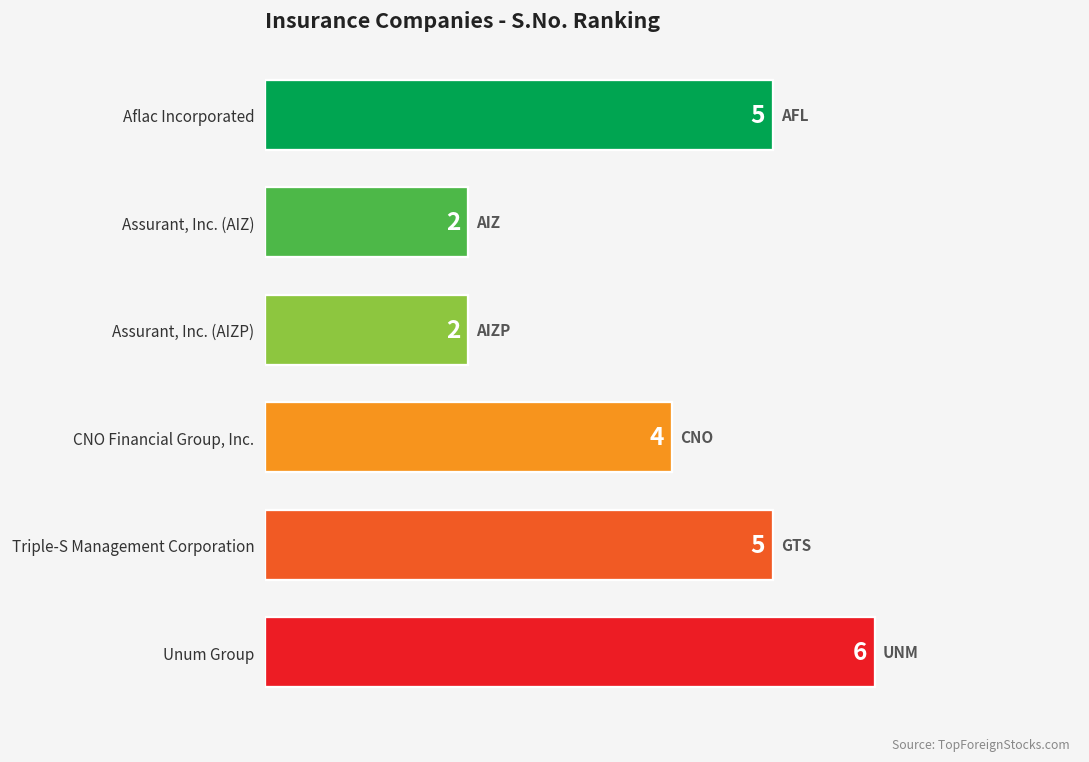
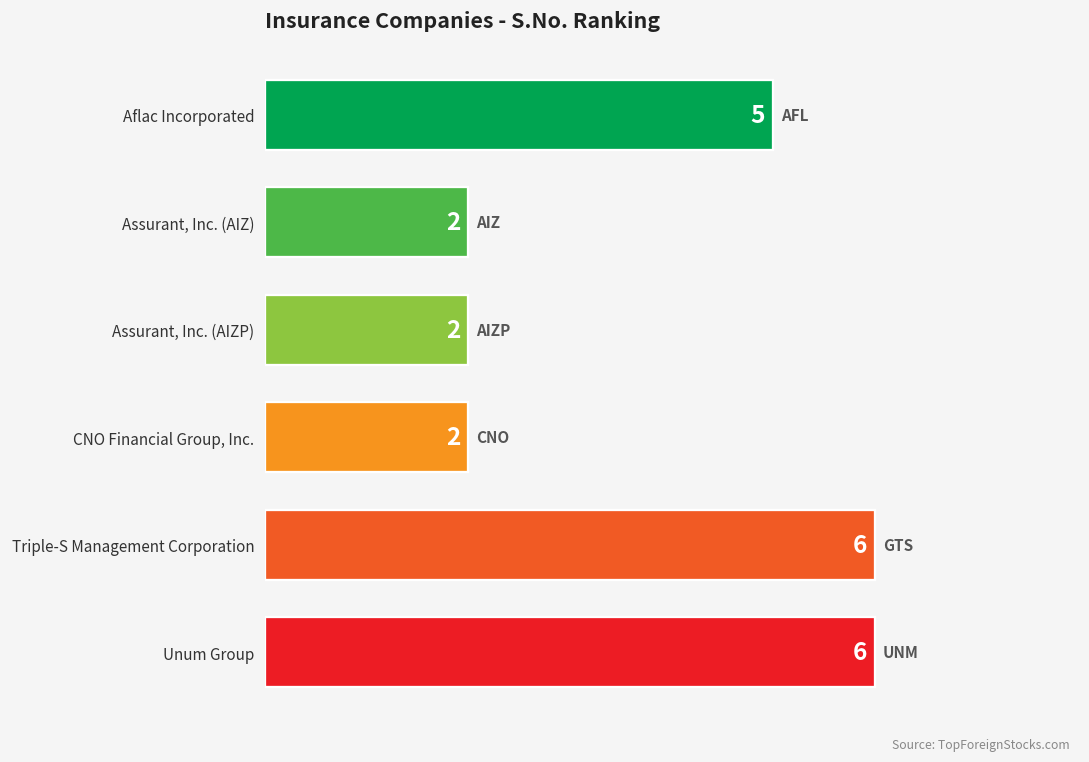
CNO Financial Group, Inc.: 4 -> 2
Triple-S Management Corporation: 5 -> 6
